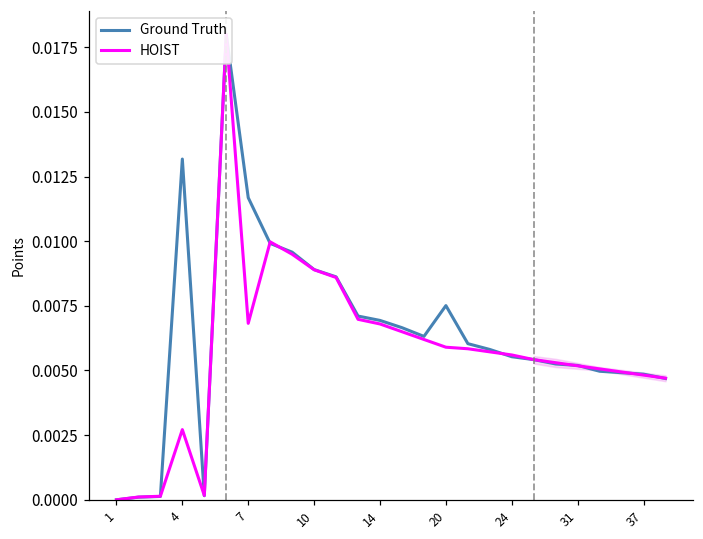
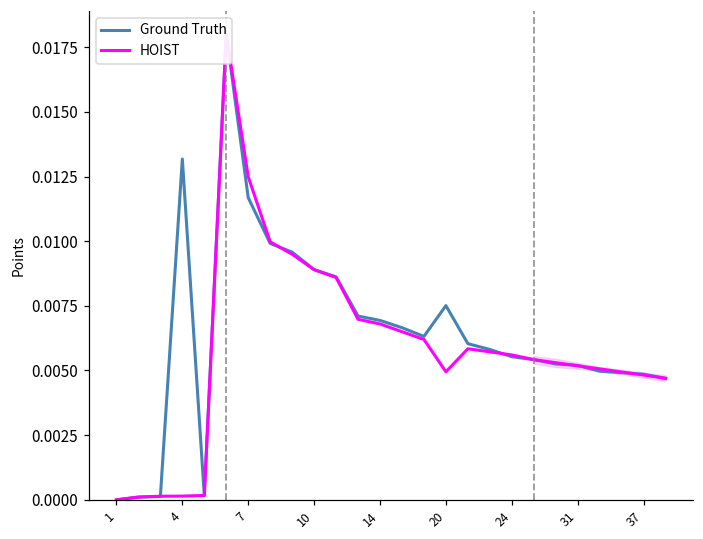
HOIST, 4: 0.0027 -> 0.0001
HOIST, 7: 0.0068 -> 0.0125
HOIST, 20: 0.0059 -> 0.0049
